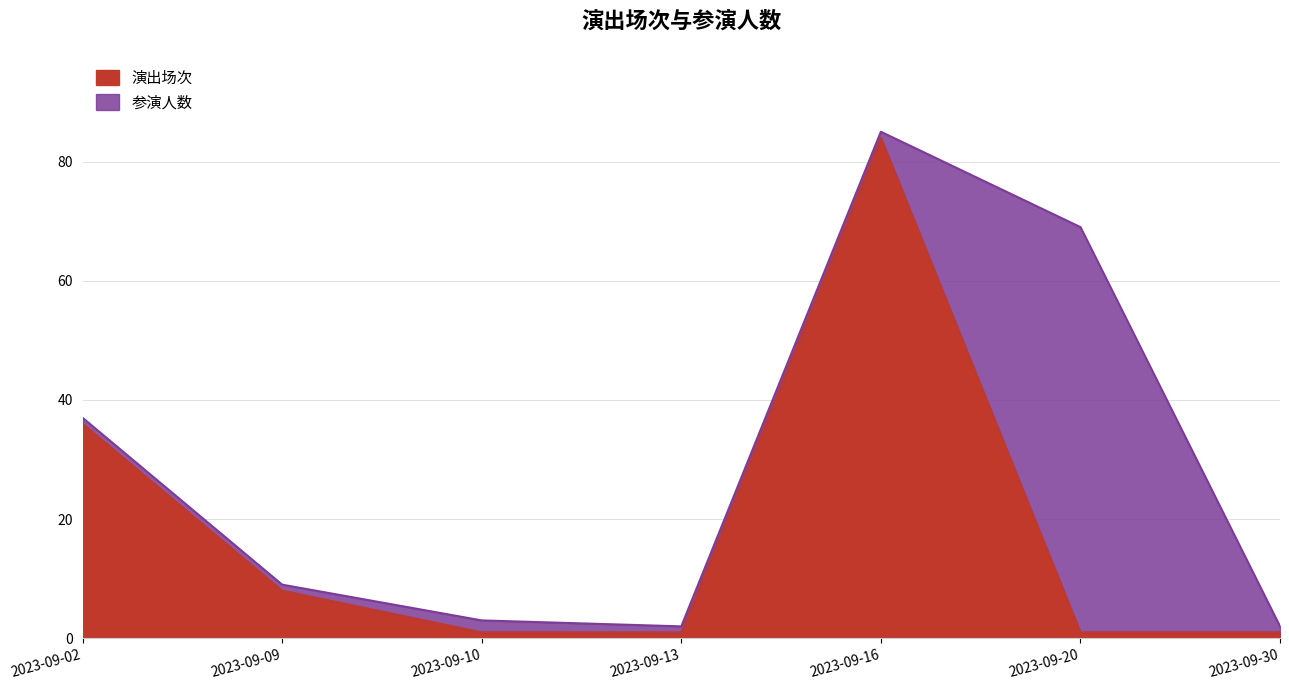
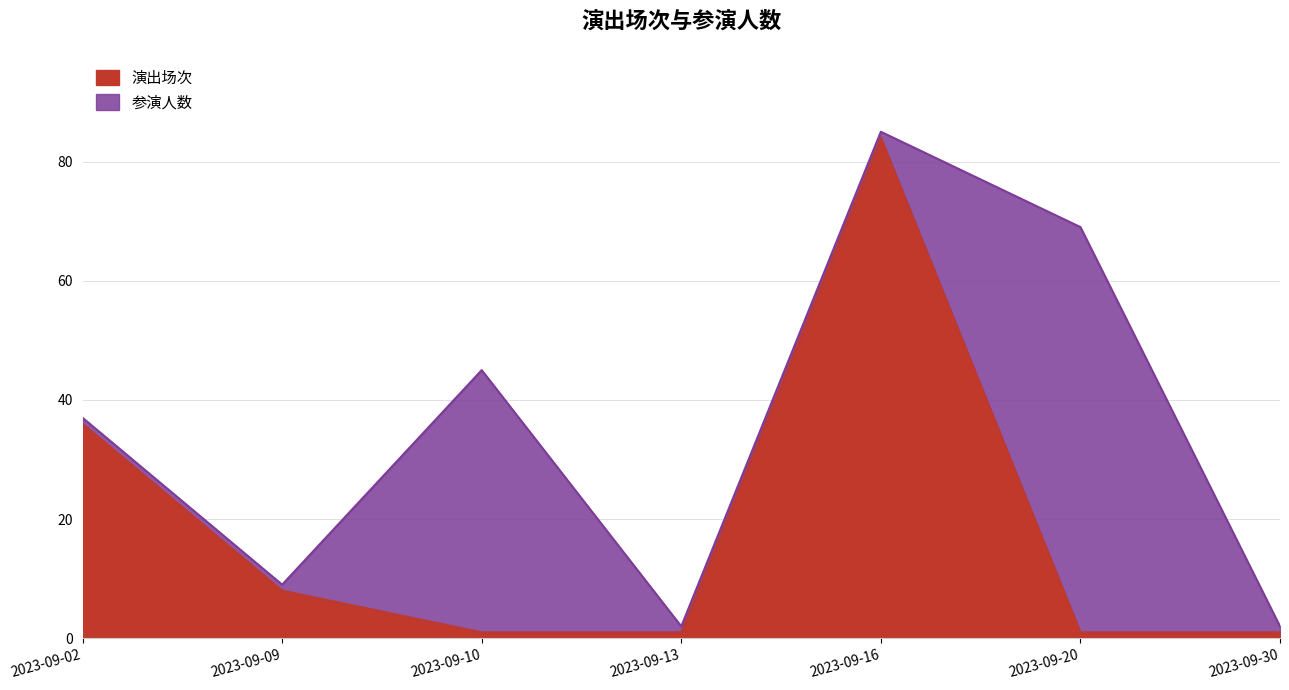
参演人数, 2023-09-10: 2 -> 44
